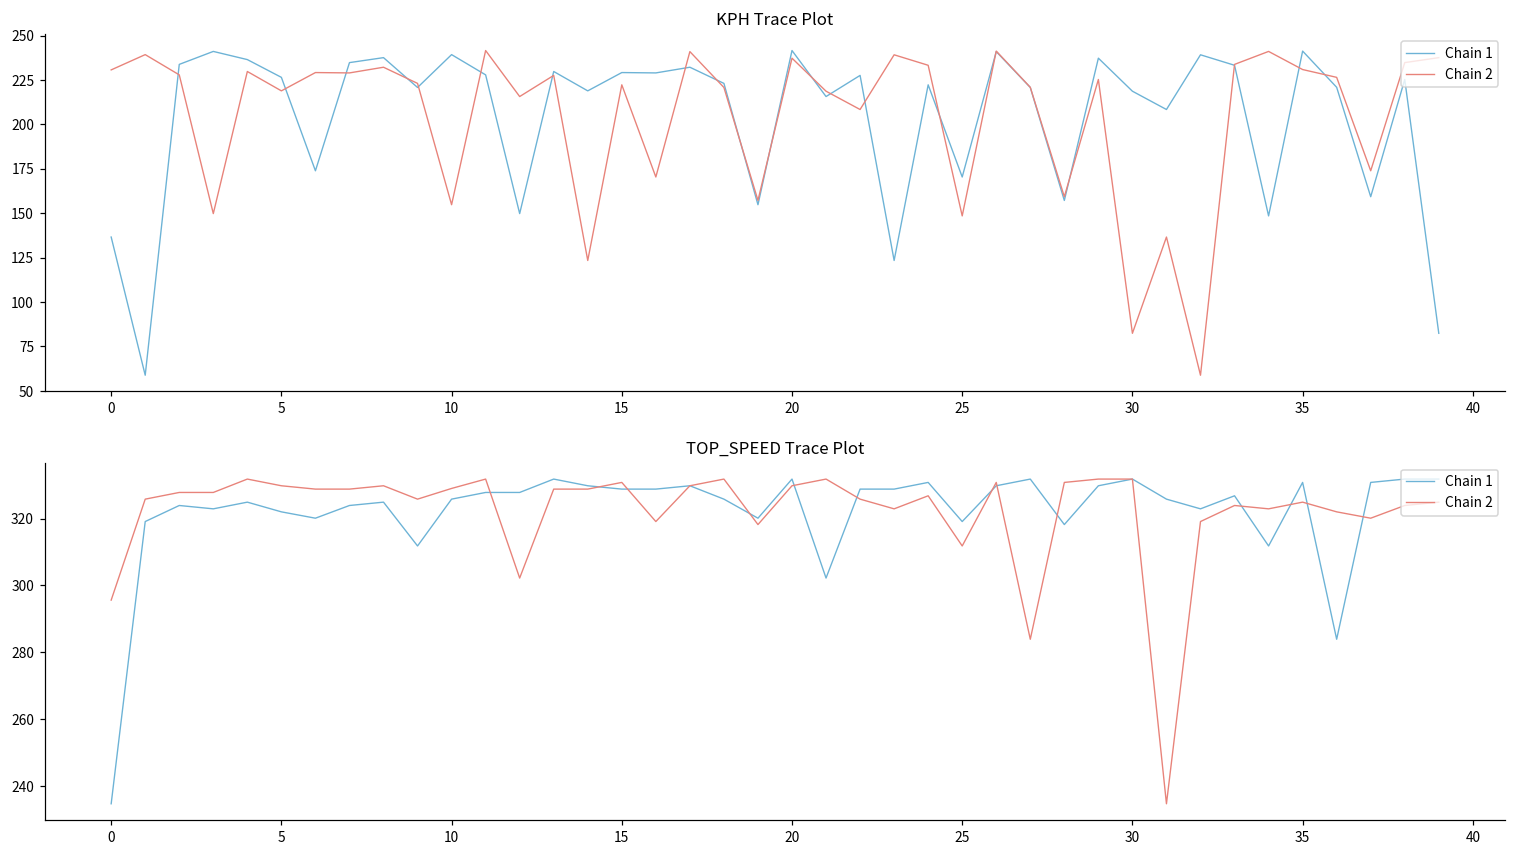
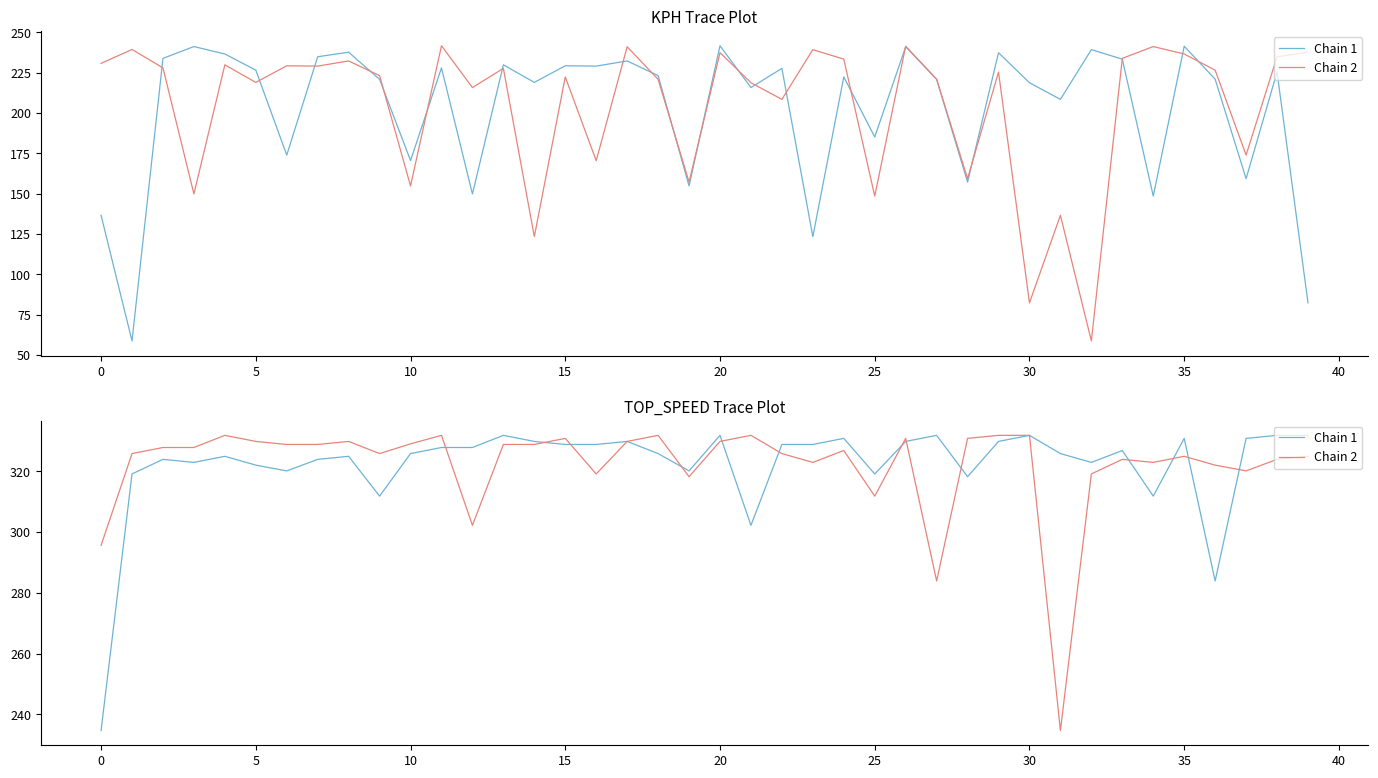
KPH Trace Plot, Chain 1, 10: 239 -> 171
KPH Trace Plot, Chain 1, 25: 170 -> 185
KPH Trace Plot, Chain 2, 35: 231 -> 237
